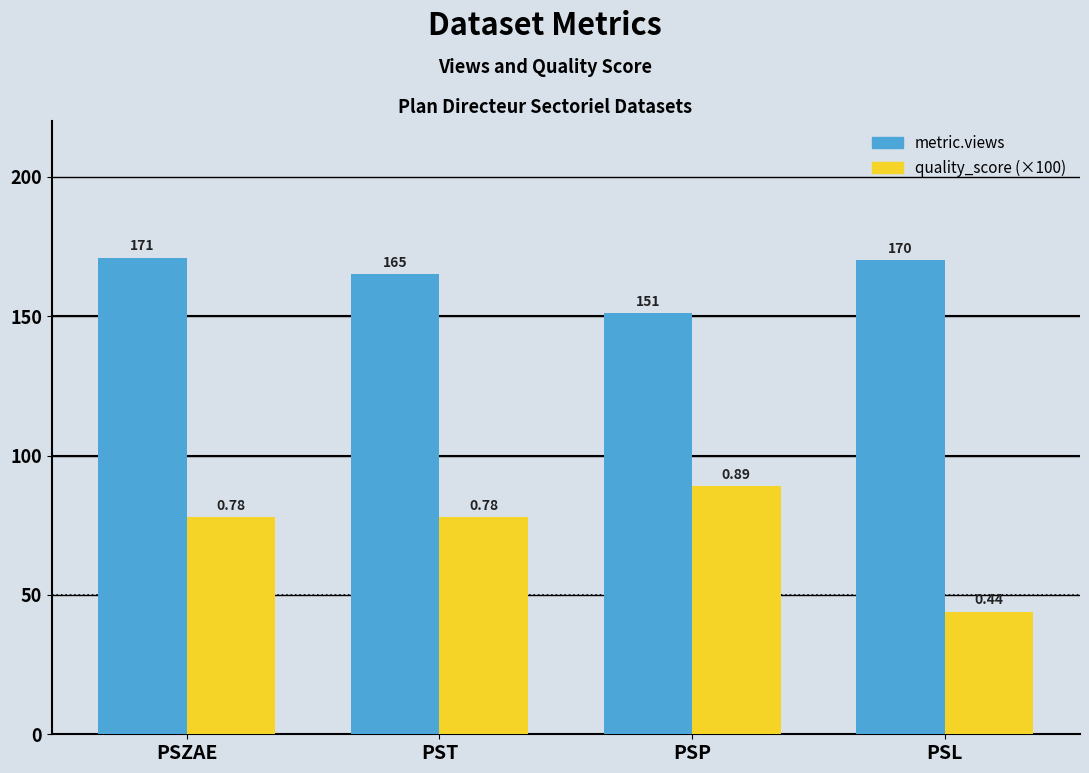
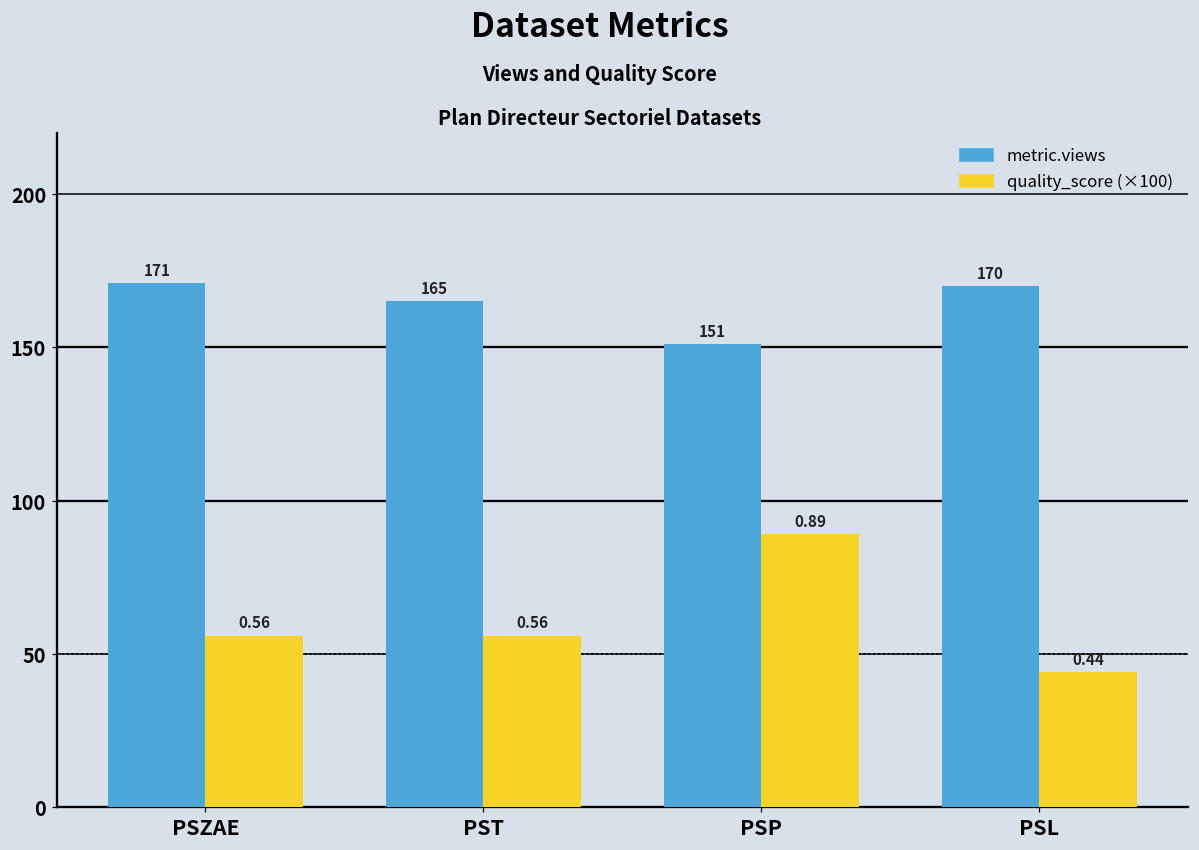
quality_score (×100), PSZAE: 0.78 -> 0.56
quality_score (×100), PST: 0.78 -> 0.56
